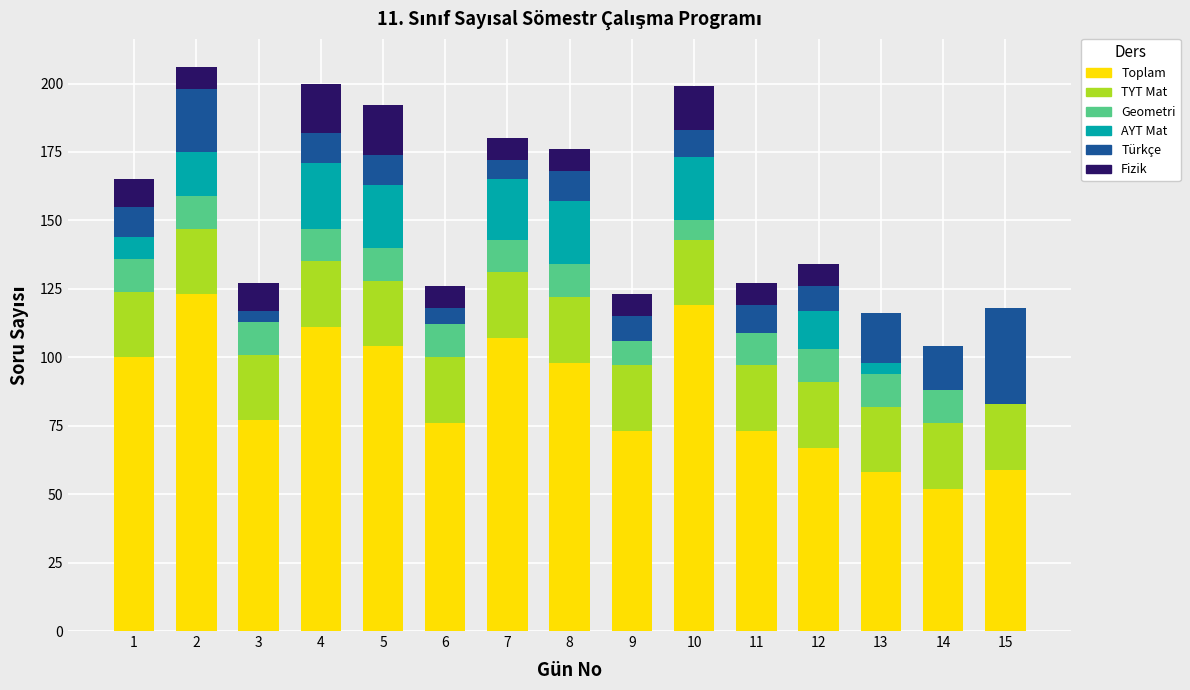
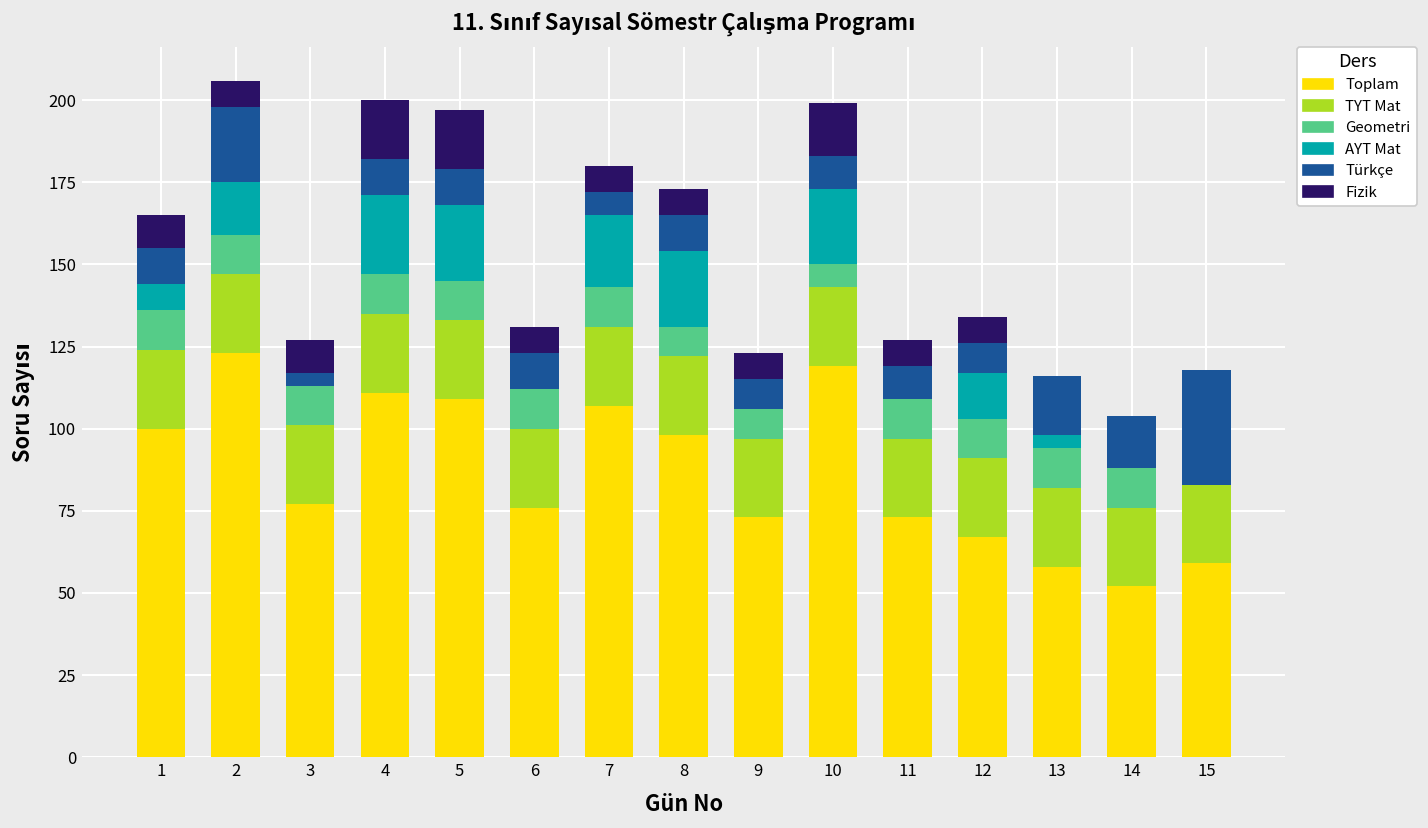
Toplam, 5: 104 -> 109
Türkçe, 6: 6 -> 11
Geometri, 8: 12 -> 9
